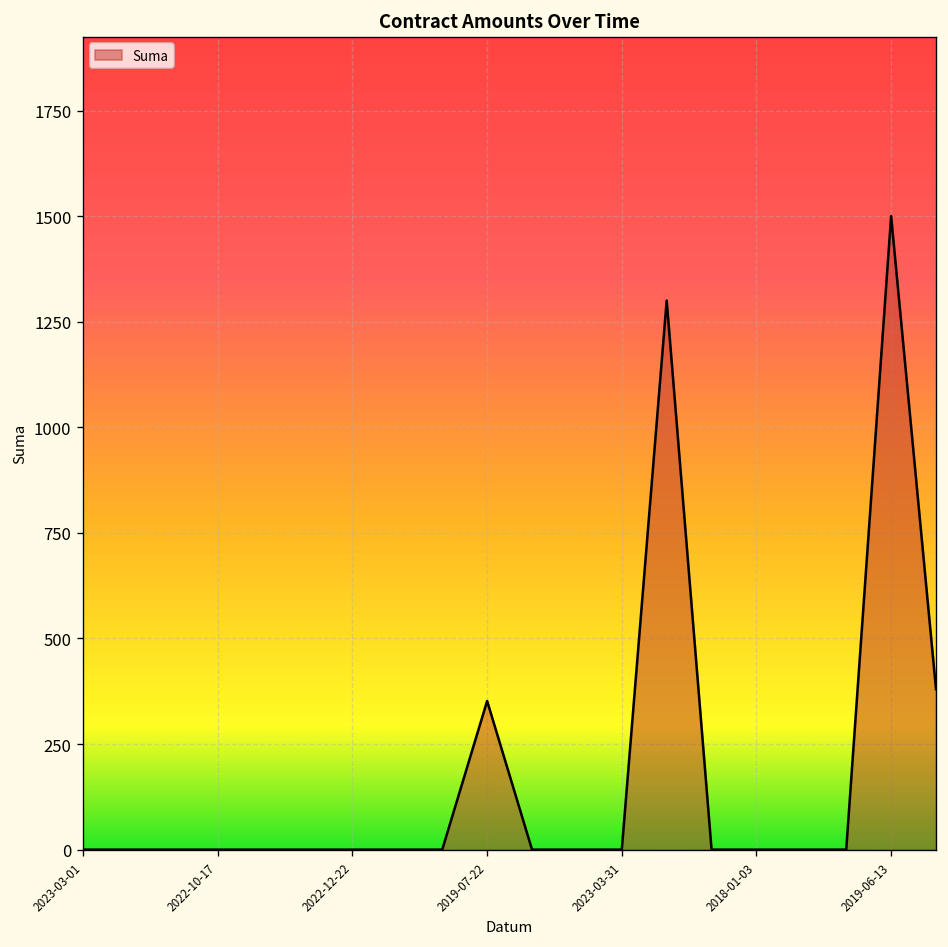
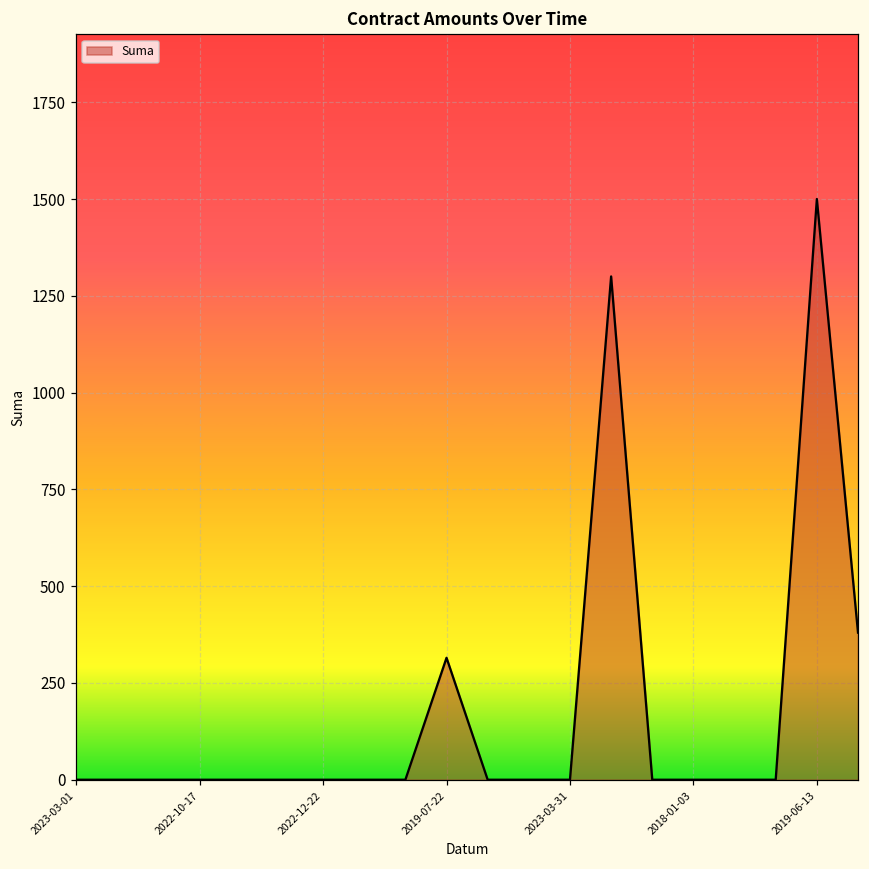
2019-07-22: 350 -> 320
